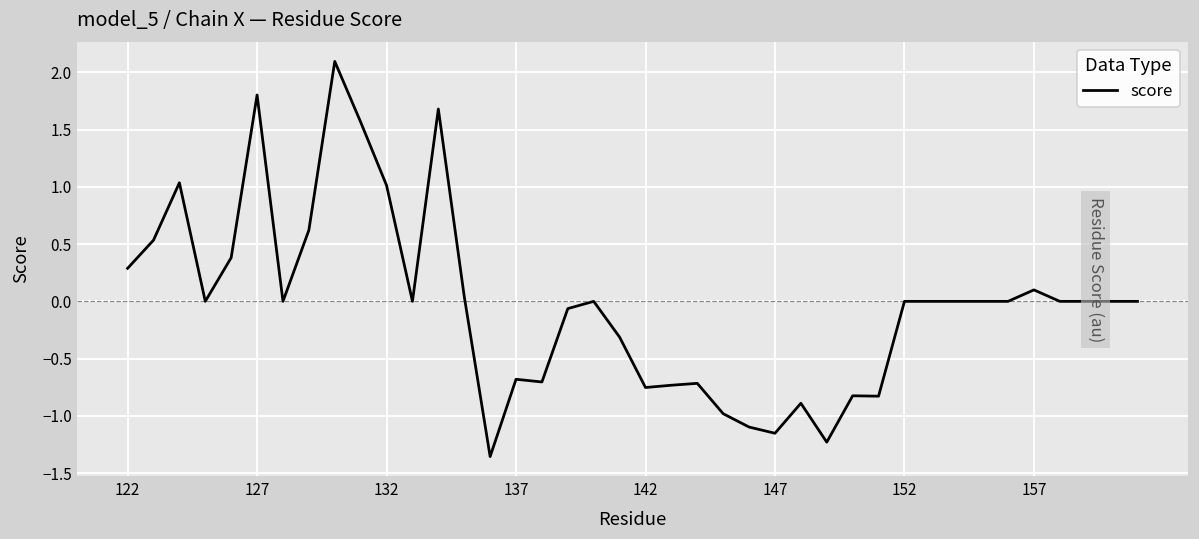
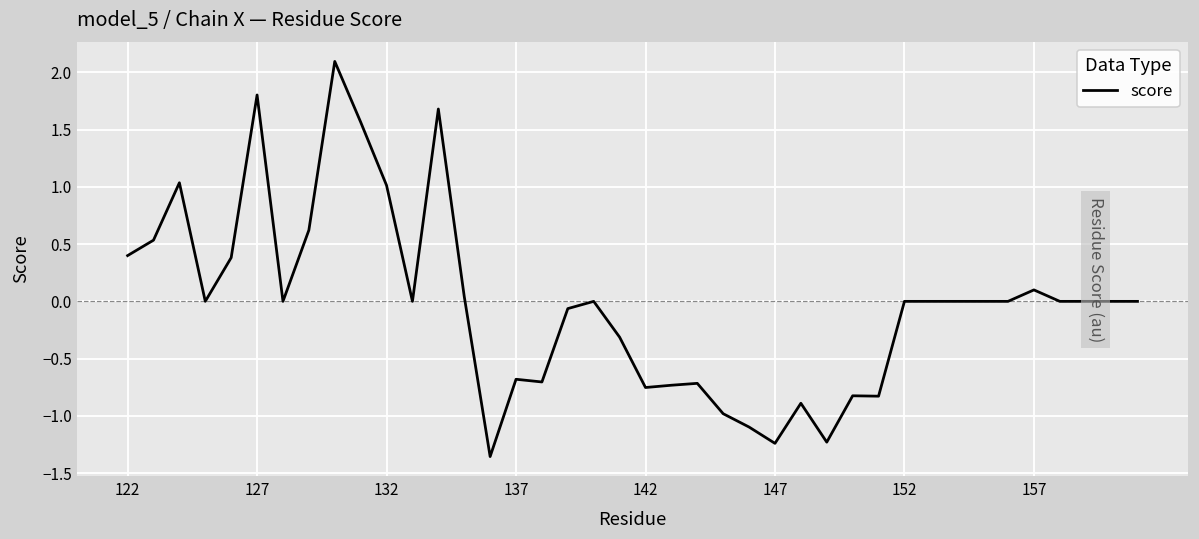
122: 0.29 -> 0.40
147: -1.15 -> -1.24
